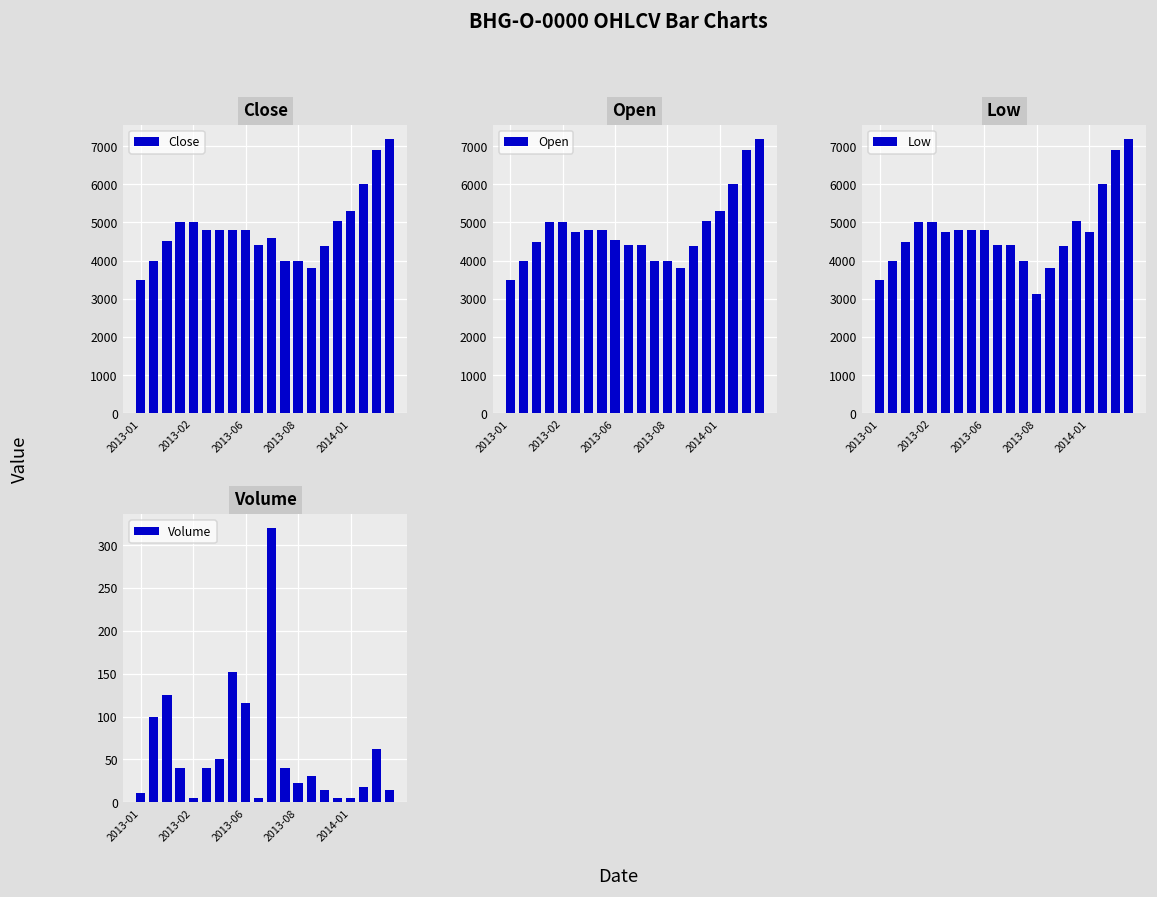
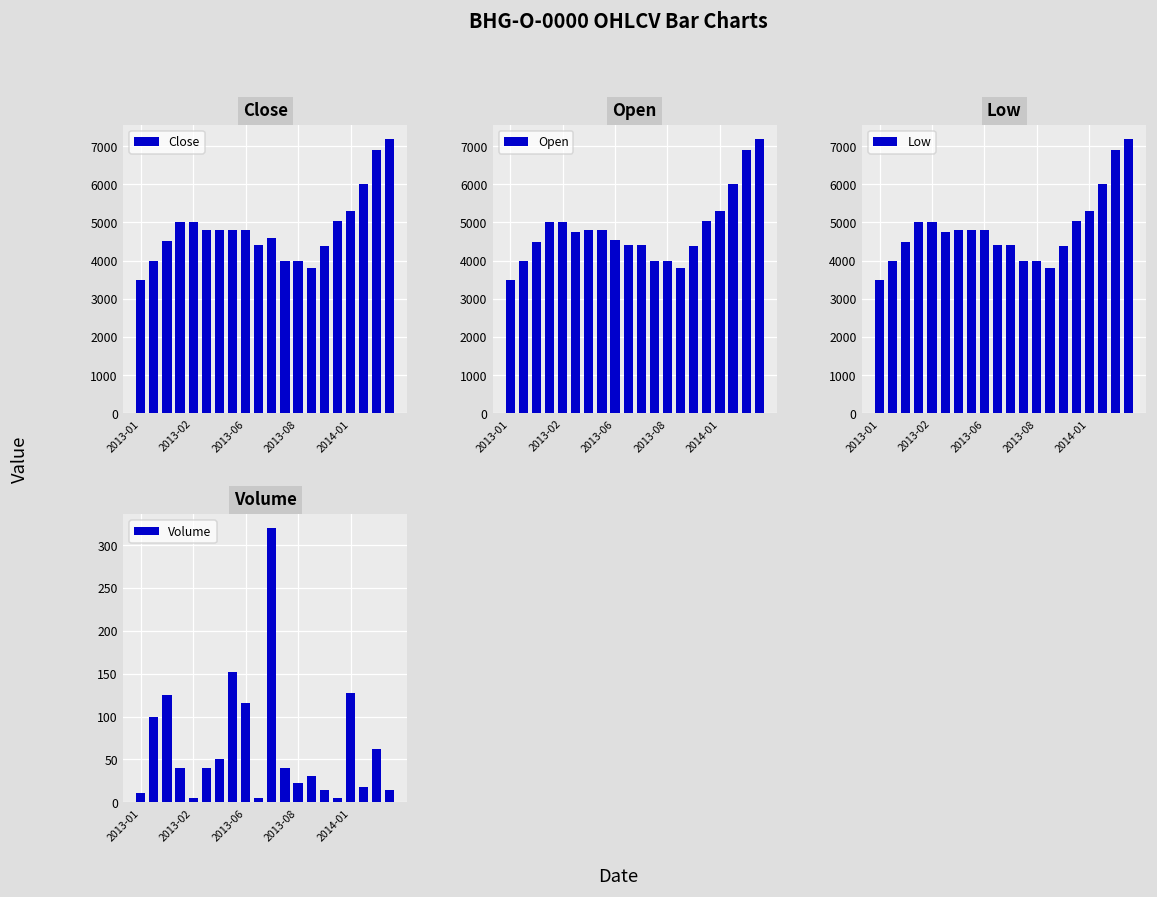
Low, 2013-08: 3100 -> 4000
Low, 2014-01: 4700 -> 5300
Volume, 2014-01: 10 -> 130
